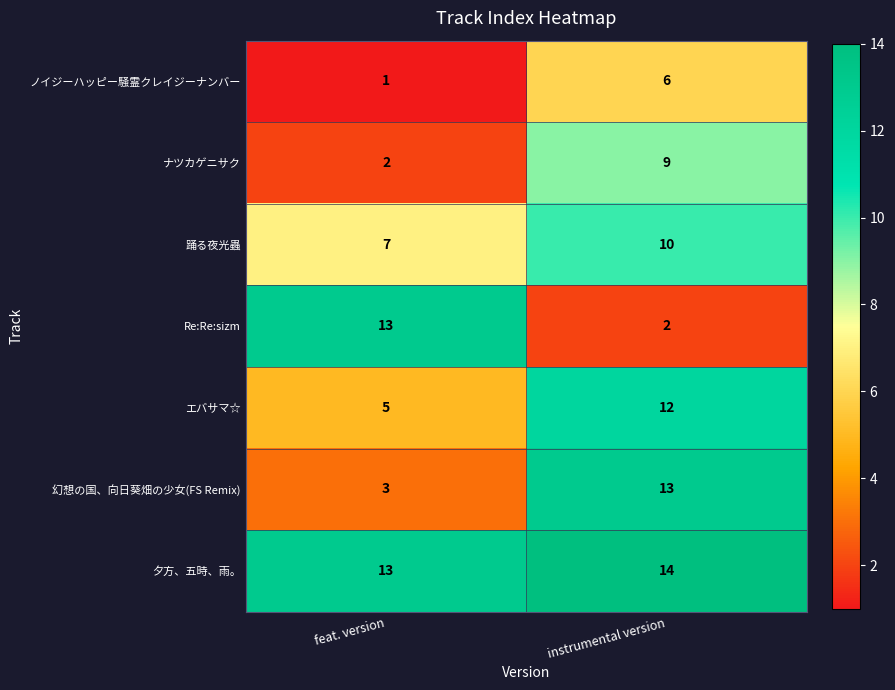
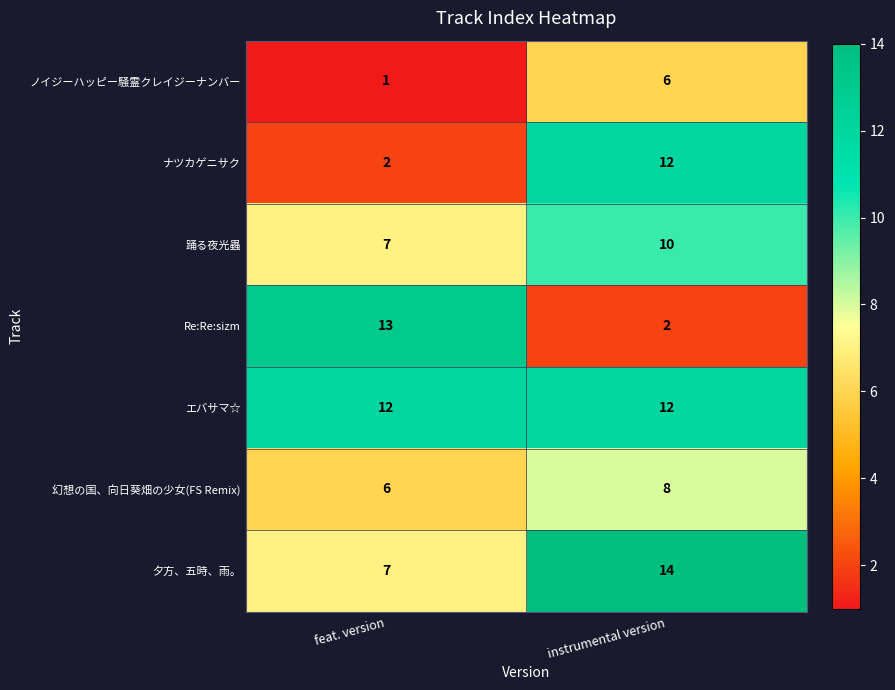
ナツカゲニサク, instrumental version: 9 -> 12
エバサマ☆, feat. version: 5 -> 12
幻想の国、向日葵畑の少女(FS Remix), feat. version: 3 -> 6
幻想の国、向日葵畑の少女(FS Remix), instrumental version: 13 -> 8
夕方、五時、雨。, feat. version: 13 -> 7
